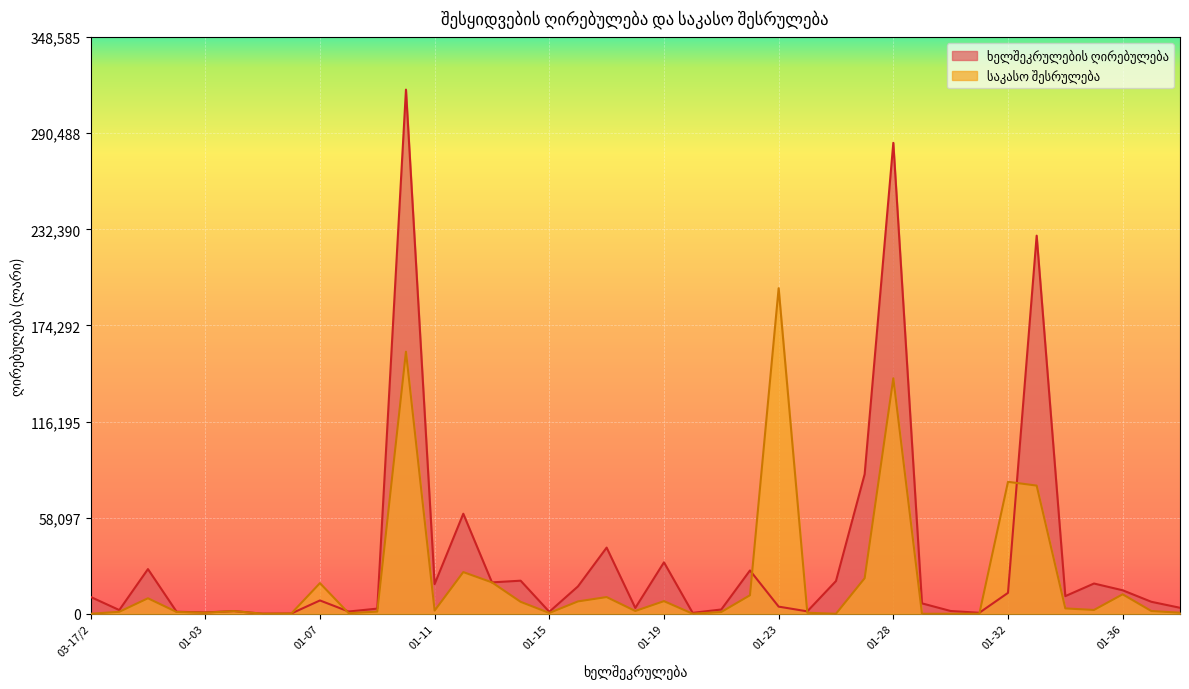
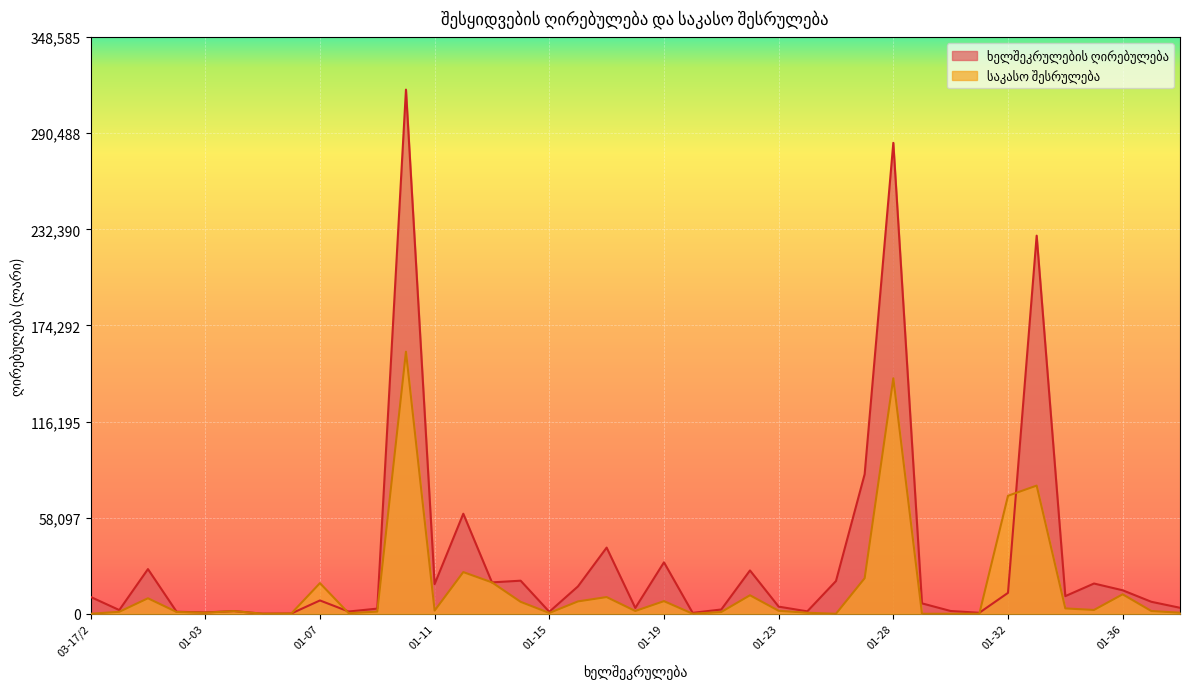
საკასო შესრულება, 01-23: 197,000 -> 2,000
საკასო შესრულება, 01-32: 80,000 -> 71,000
